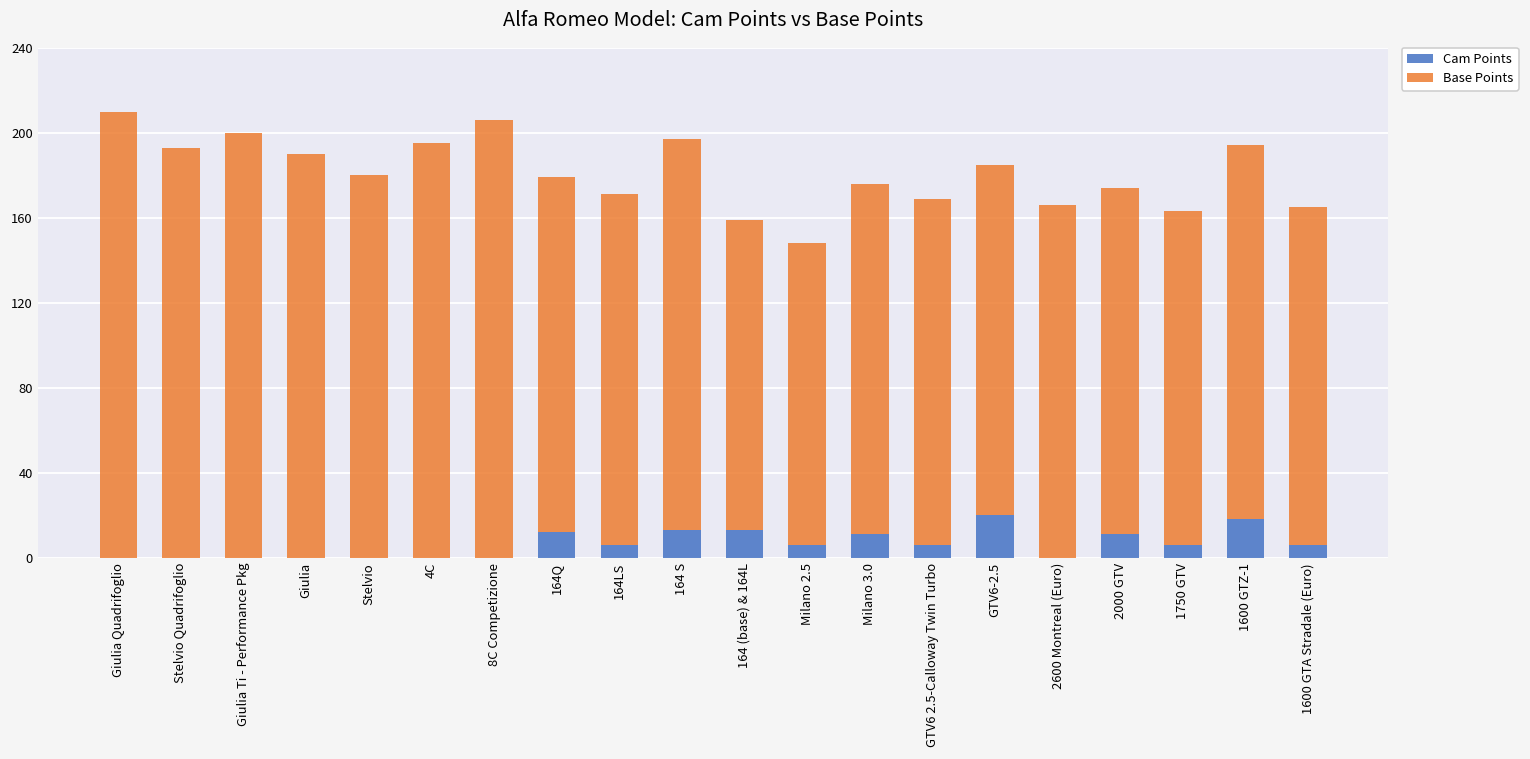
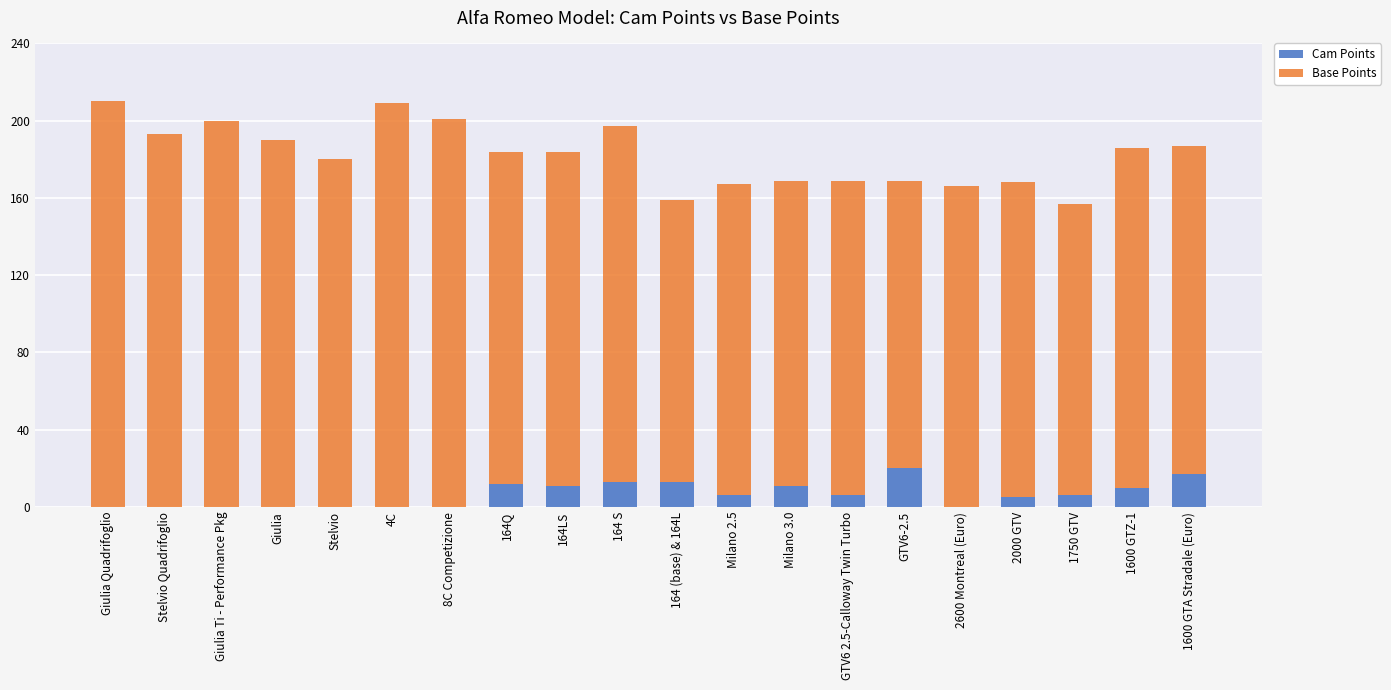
Base Points, 4C: 195 -> 209
Base Points, 8C Competizione: 206 -> 201
Base Points, 164Q: 167 -> 172
Cam Points, 164LS: 6 -> 11
Base Points, 164LS: 165 -> 173
Base Points, Milano 2.5: 142 -> 161
Base Points, Milano 3.0: 165 -> 158
Base Points, GTV6-2.5: 165 -> 149
Cam Points, 2000 GTV: 11 -> 5
Base Points, 1750 GTV: 157 -> 151
Cam Points, 1600 GTZ-1: 18 -> 10
Cam Points, 1600 GTA Stradale (Euro): 6 -> 17
Base Points, 1600 GTA Stradale (Euro): 159 -> 170
